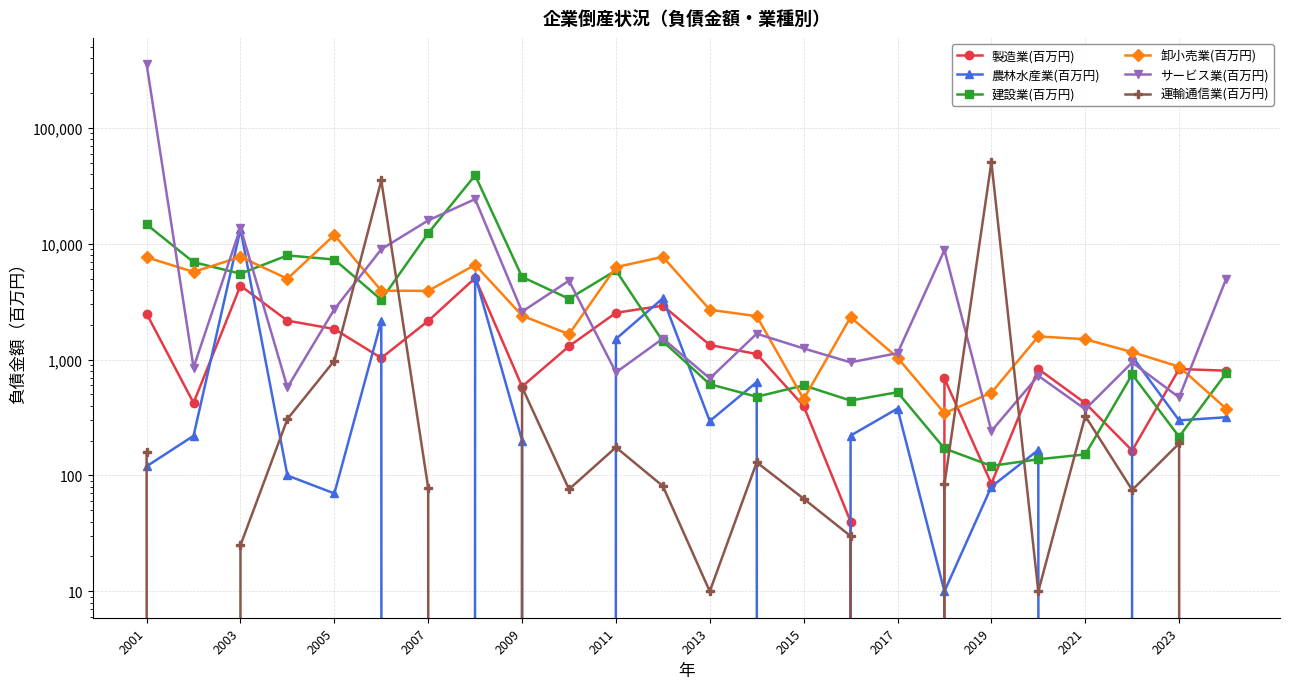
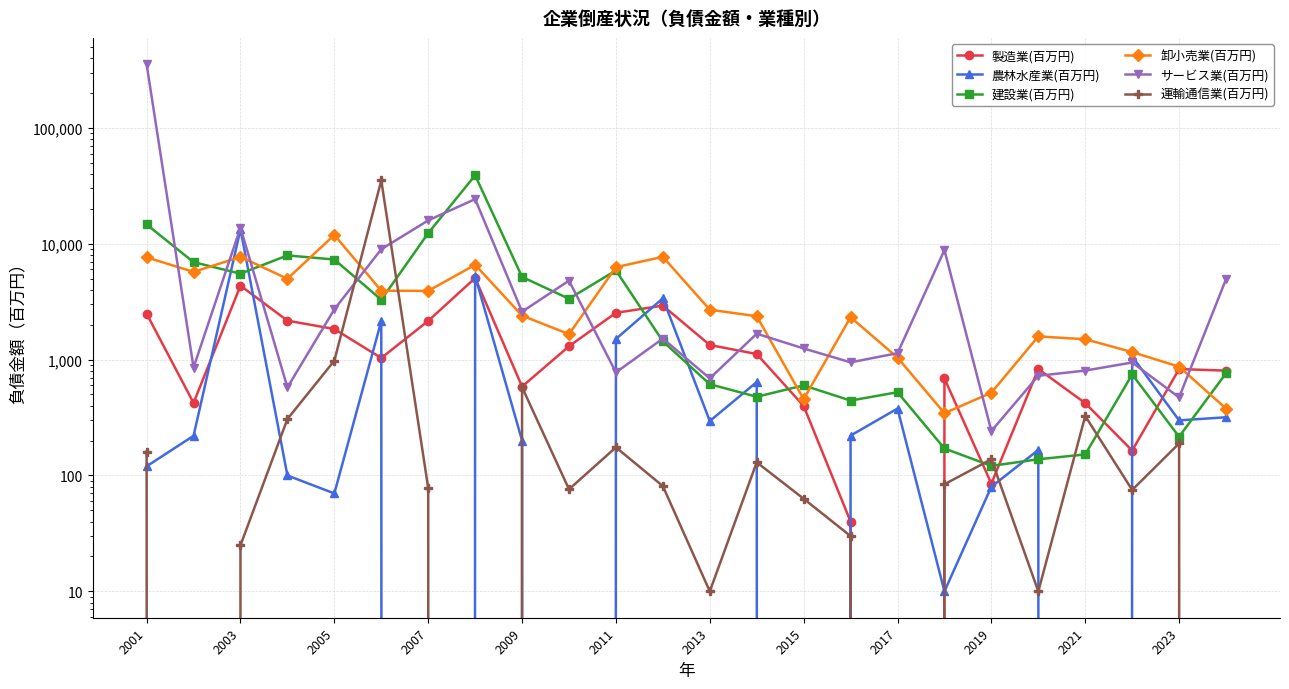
運輸通信業(百万円), 2019: 50,000 -> 140
サービス業(百万円), 2021: 370 -> 800
